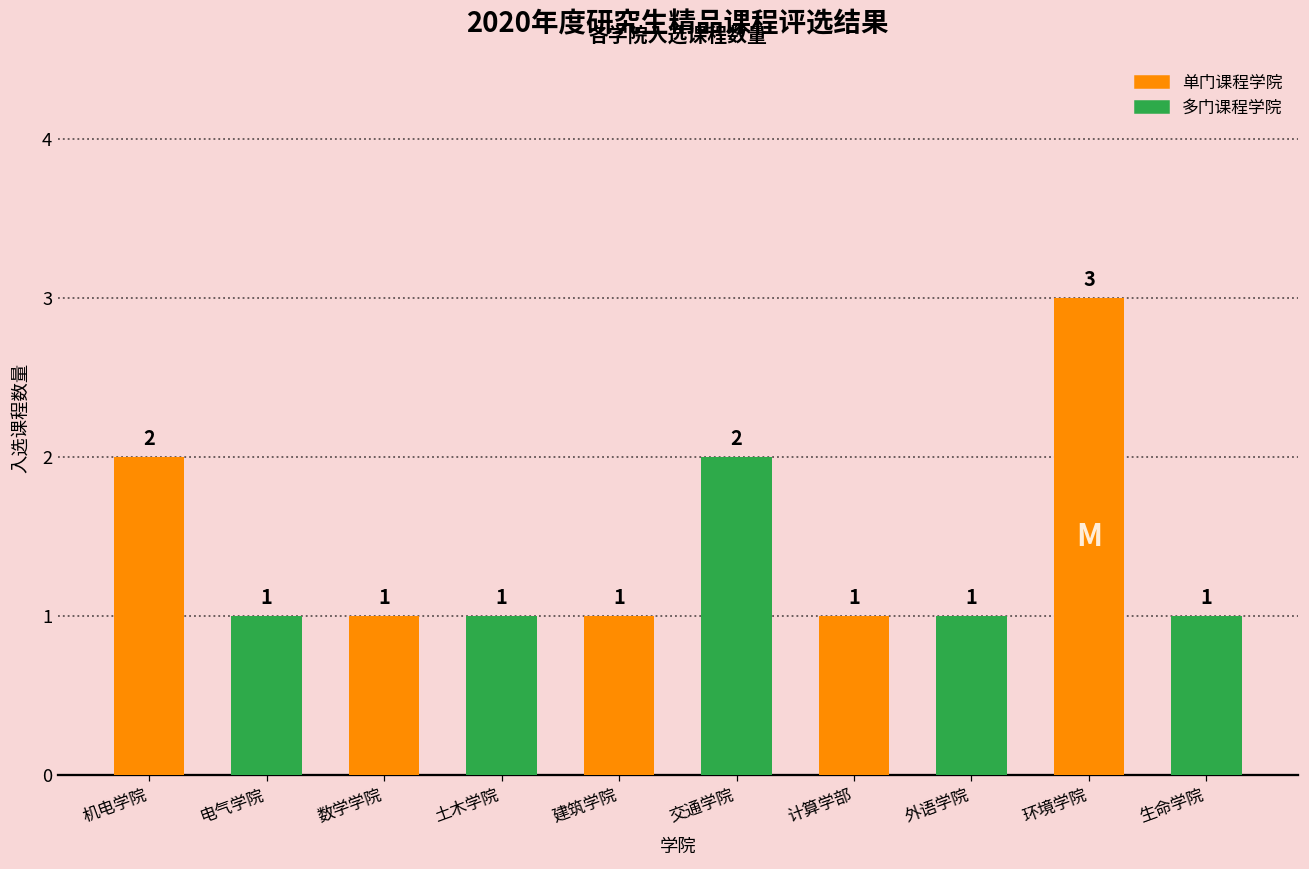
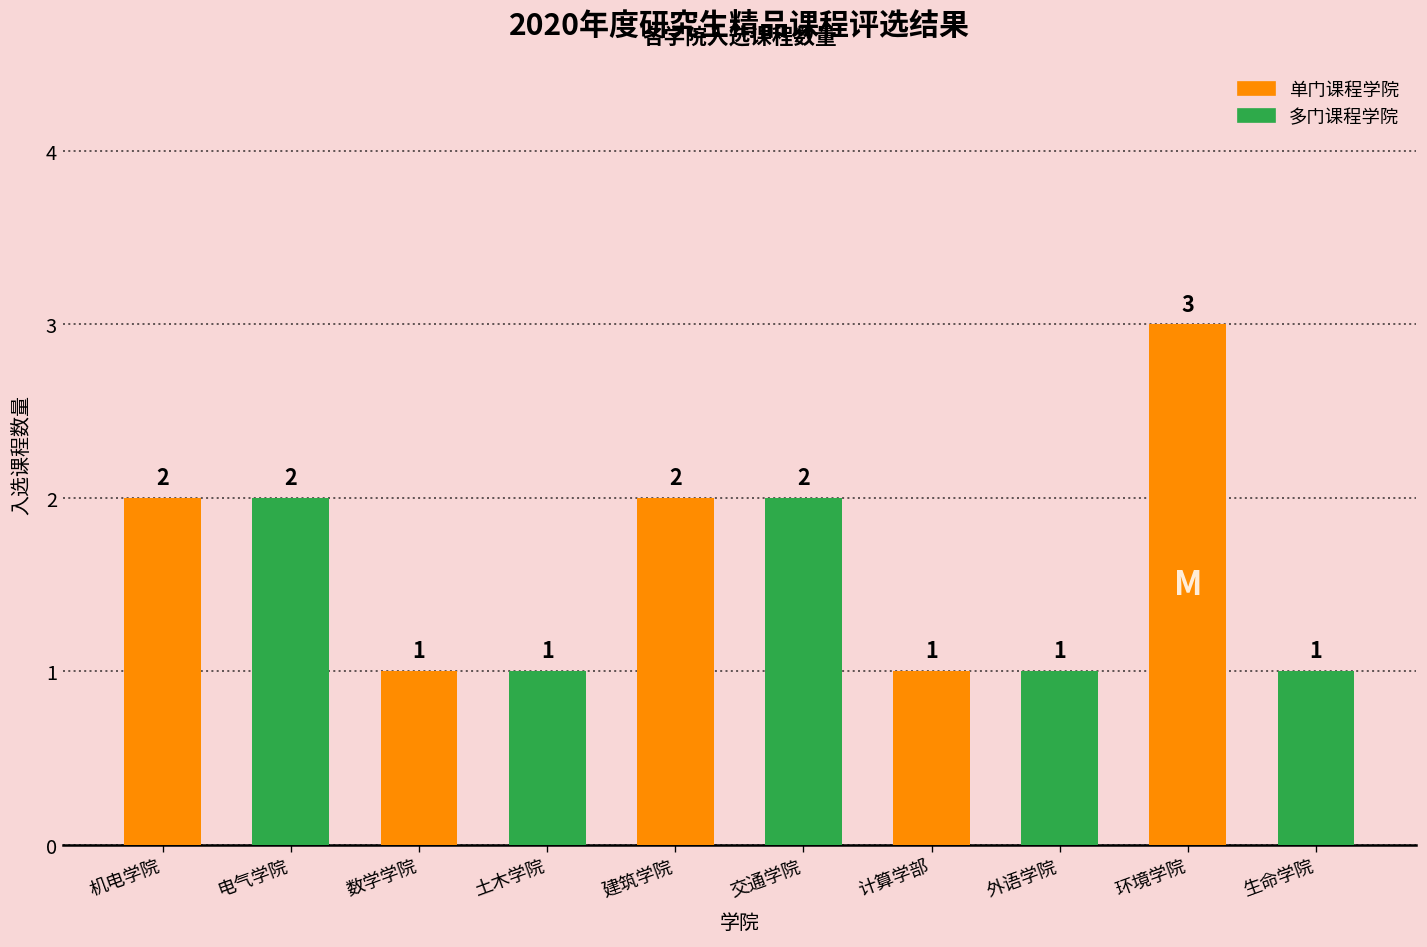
电气学院: 1 -> 2
建筑学院: 1 -> 2
